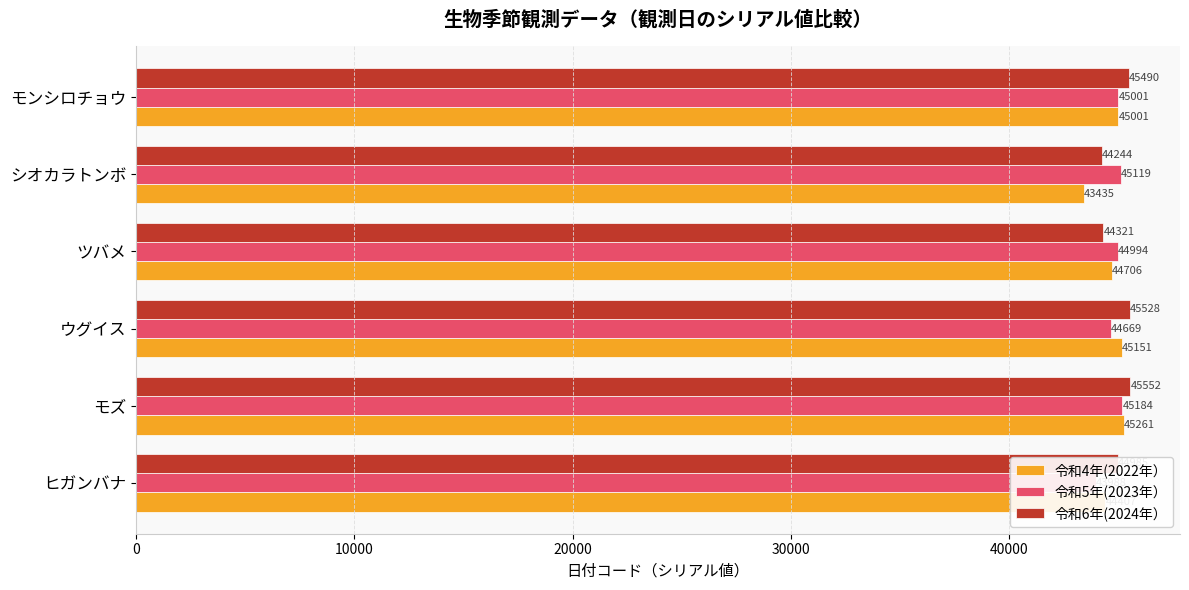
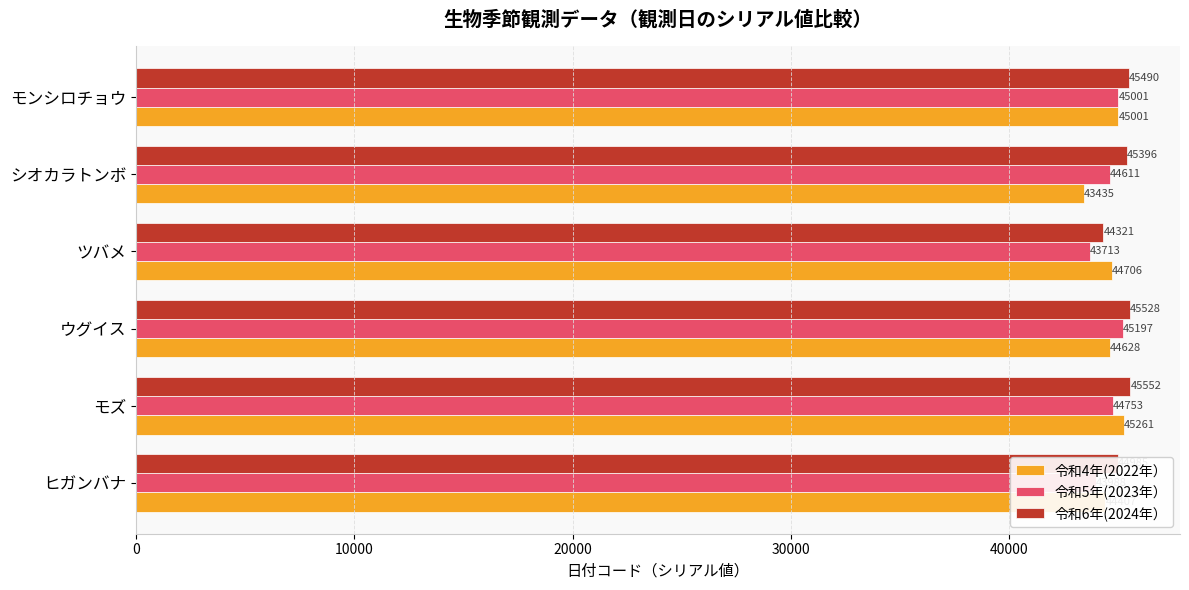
令和6年(2024年）, シオカラトンボ: 44244 -> 45396
令和5年(2023年）, シオカラトンボ: 45119 -> 44611
令和5年(2023年）, ツバメ: 44994 -> 43713
令和5年(2023年）, ウグイス: 44669 -> 45197
令和4年(2022年）, ウグイス: 45151 -> 44628
令和5年(2023年）, モズ: 45184 -> 44753
